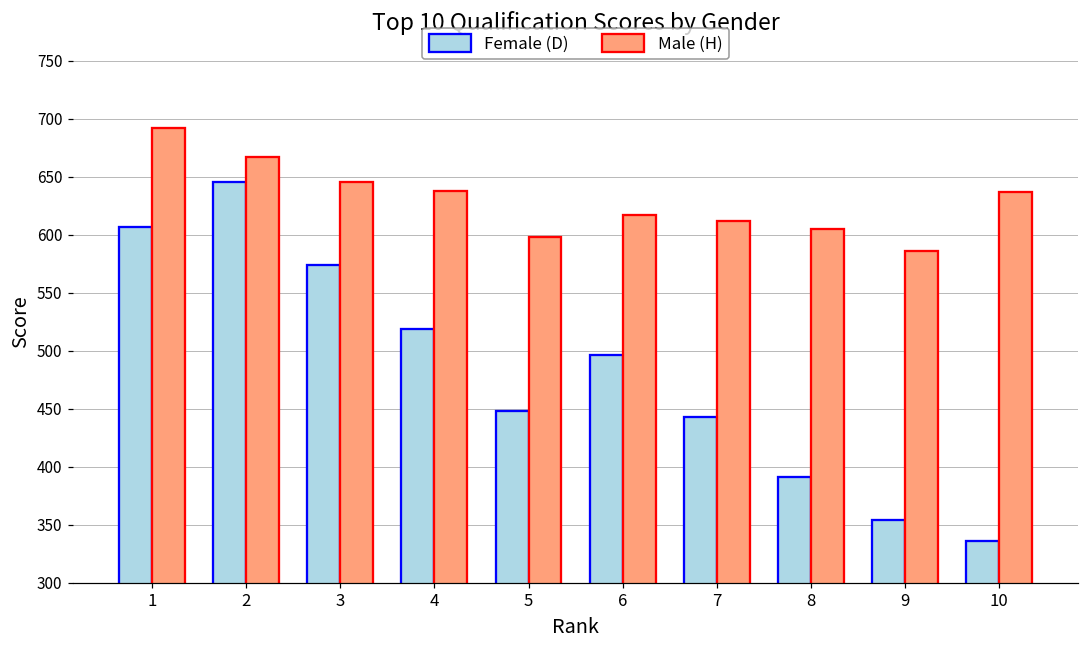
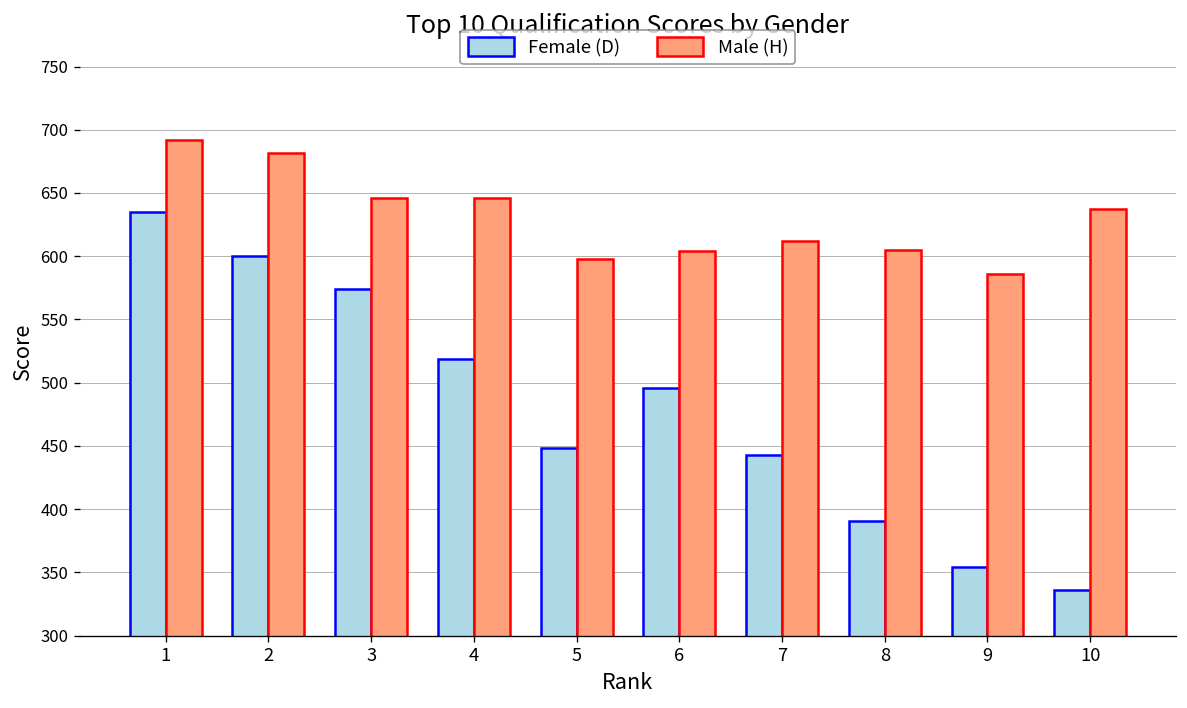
Female (D), 1: 607 -> 635
Female (D), 2: 646 -> 600
Male (H), 2: 667 -> 682
Male (H), 4: 638 -> 646
Male (H), 6: 617 -> 604
